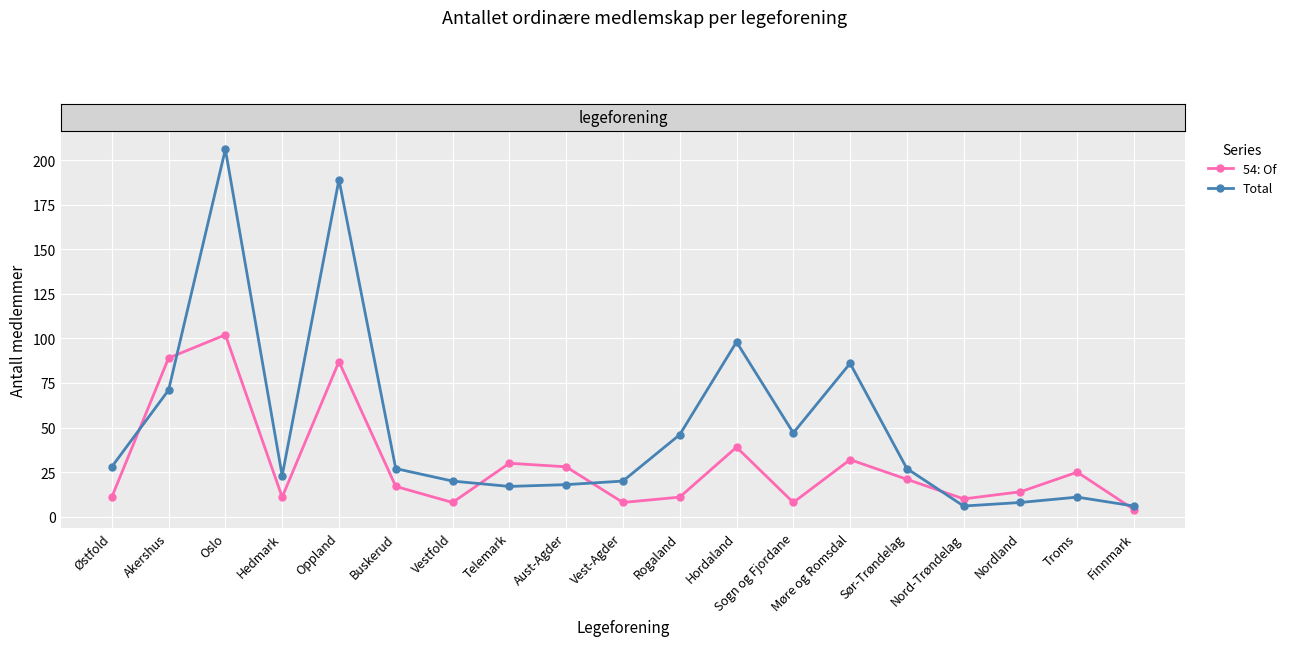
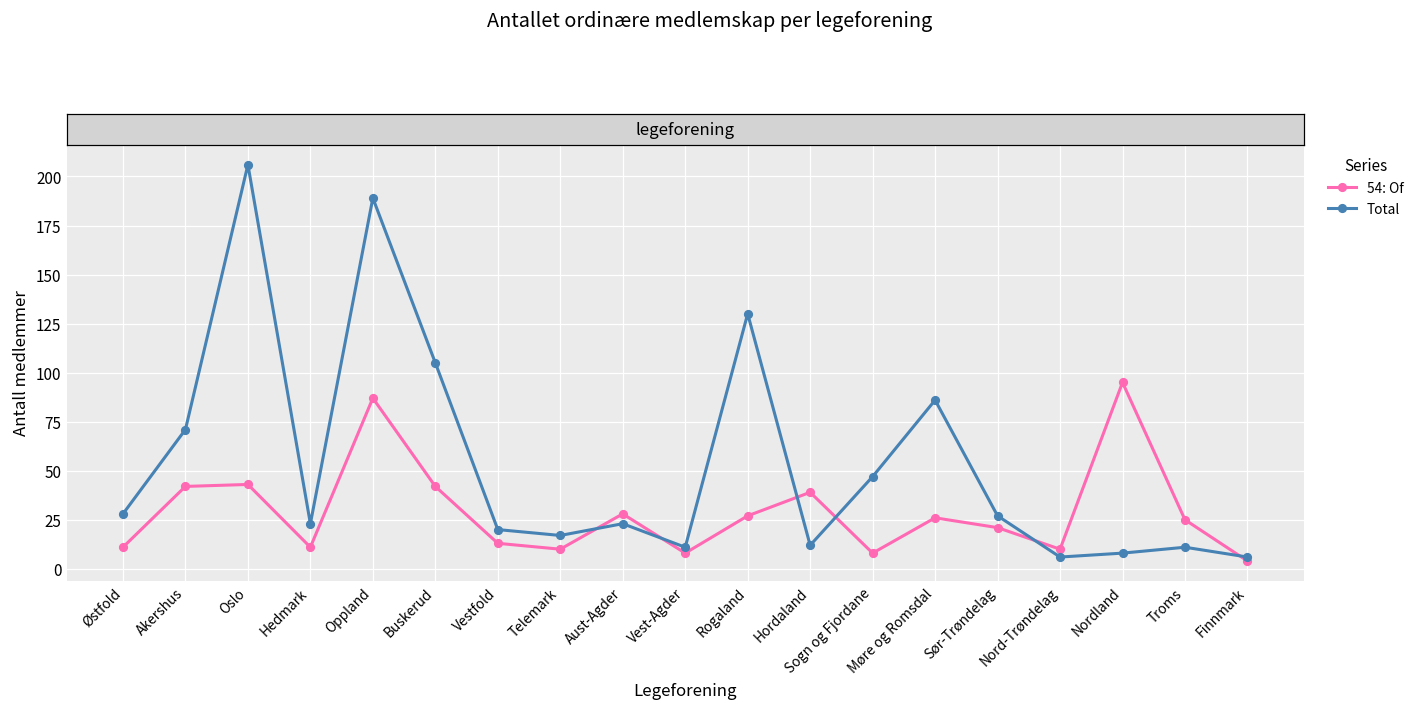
54: Of, Akershus: 89 -> 42
54: Of, Oslo: 102 -> 43
54: Of, Buskerud: 17 -> 42
Total, Buskerud: 27 -> 105
54: Of, Vestfold: 8 -> 13
54: Of, Telemark: 30 -> 10
Total, Aust-Agder: 18 -> 23
Total, Vest-Agder: 20 -> 11
54: Of, Rogaland: 11 -> 27
Total, Rogaland: 46 -> 130
Total, Hordaland: 98 -> 12
54: Of, Møre og Romsdal: 32 -> 26
54: Of, Nordland: 14 -> 95
